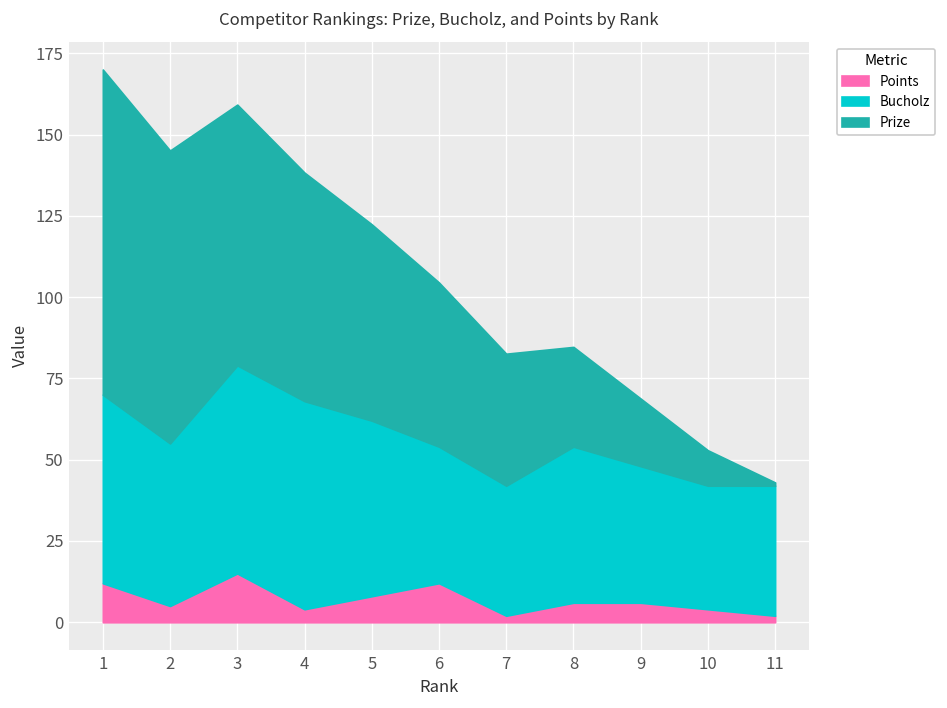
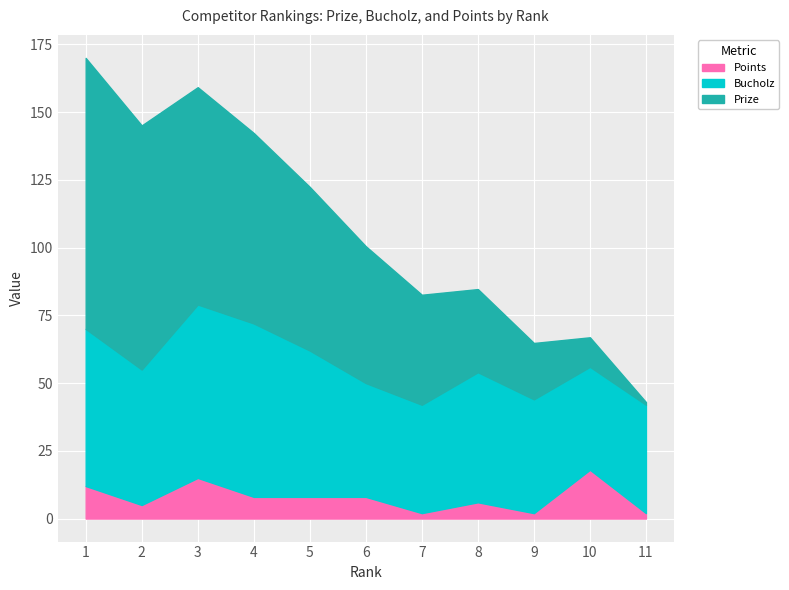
Points, 4: 4 -> 8
Points, 6: 12 -> 8
Points, 9: 6 -> 2
Points, 10: 4 -> 18
